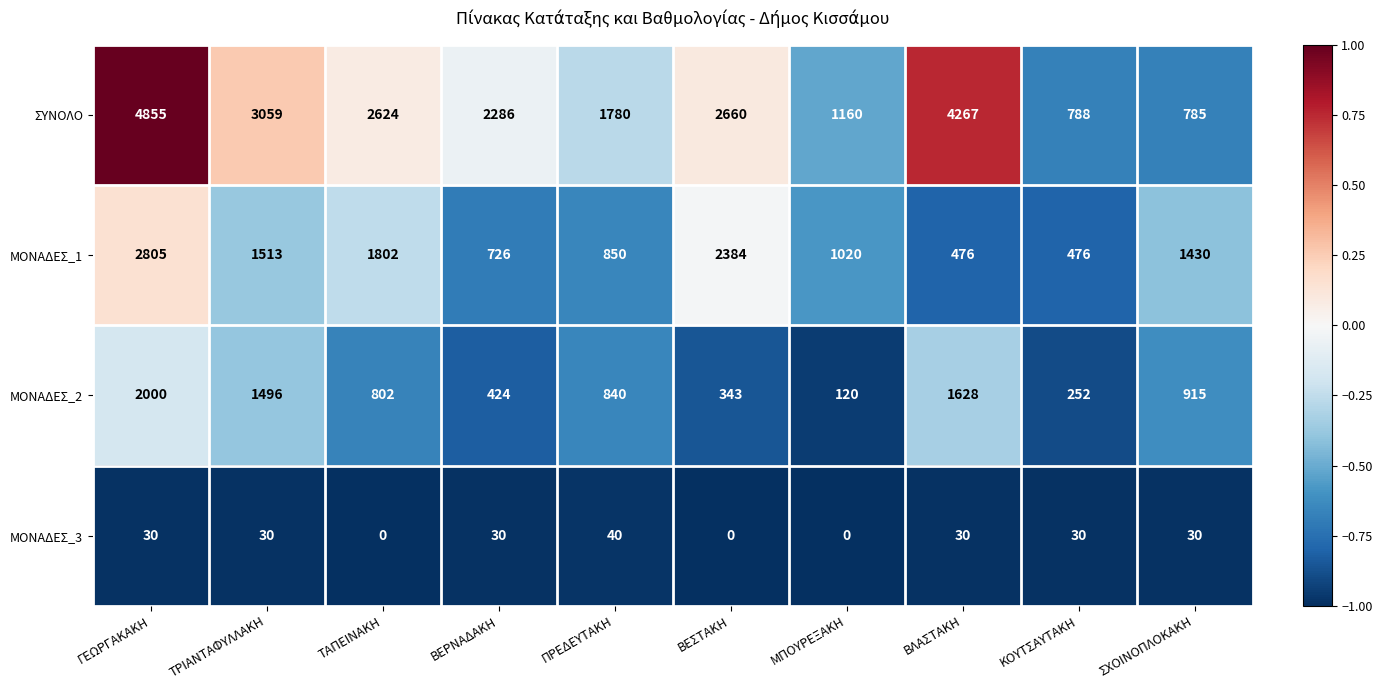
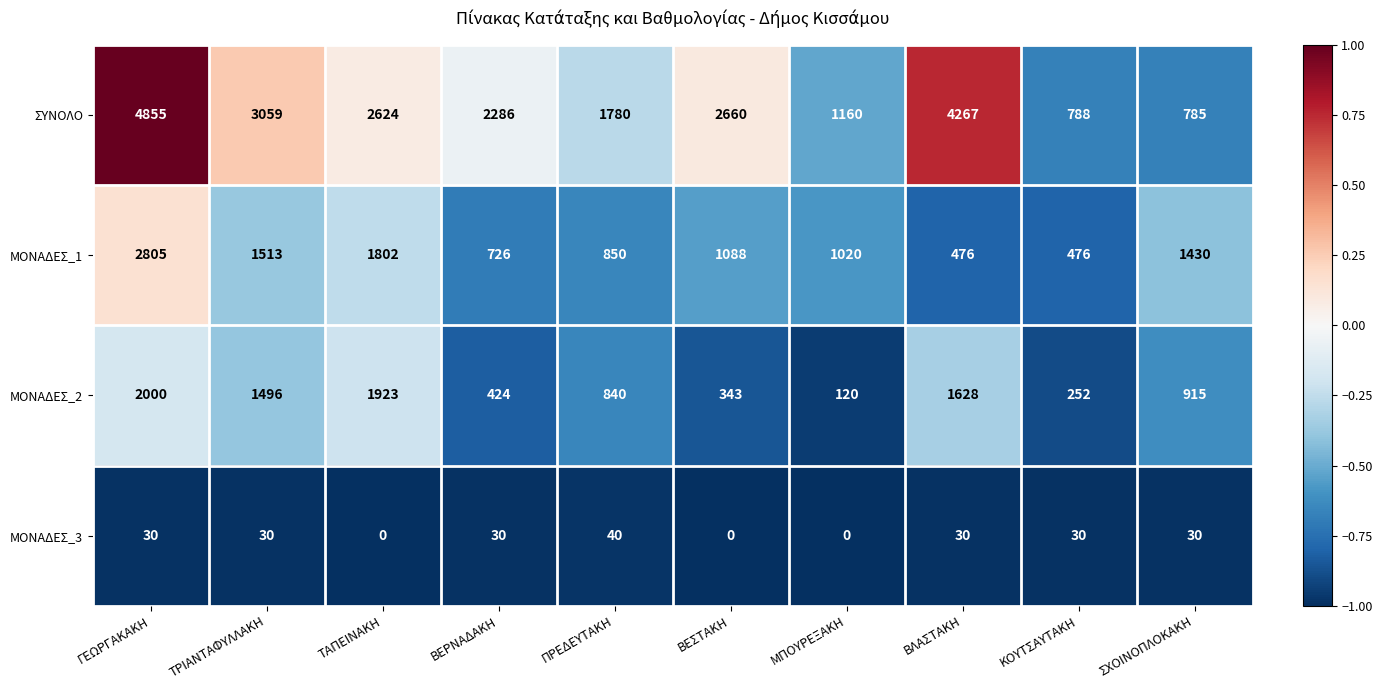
ΜΟΝΑΔΕΣ_1, ΒΕΣΤΑΚΗ: 2384 -> 1088
ΜΟΝΑΔΕΣ_2, ΤΑΠΕΙΝΑΚΗ: 802 -> 1923
